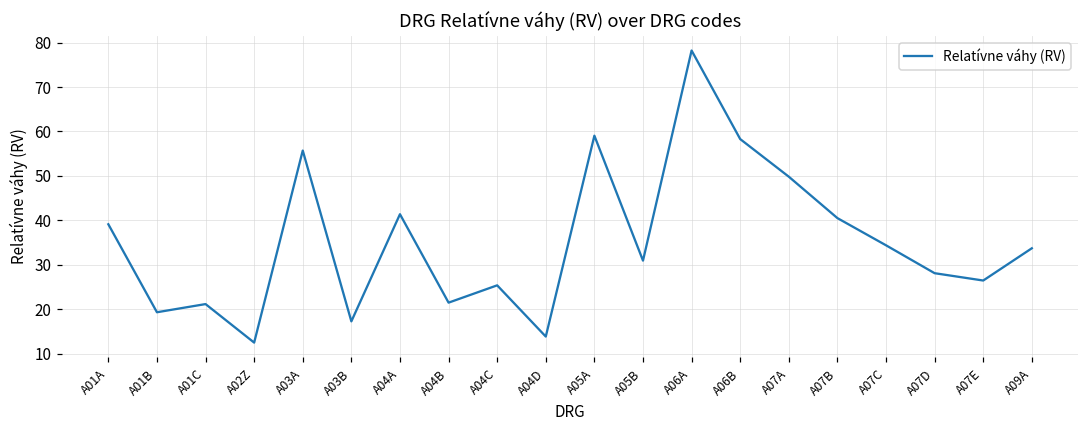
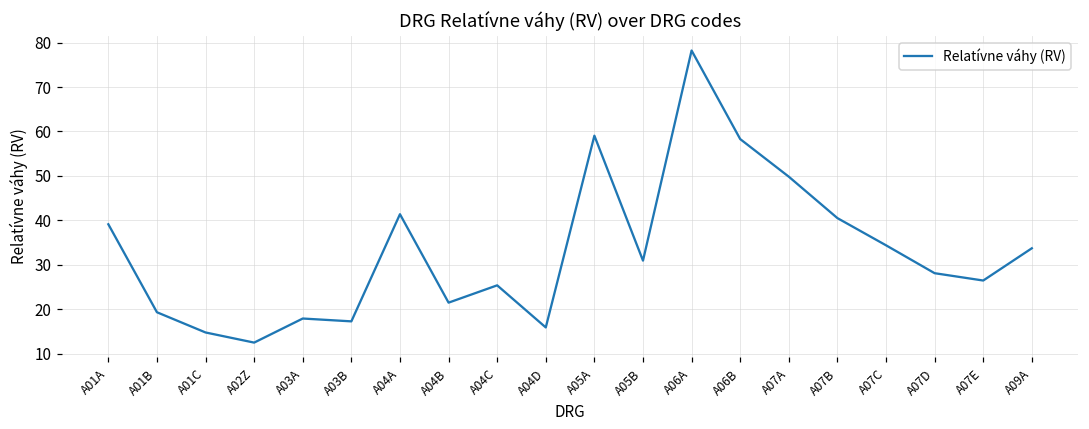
A01C: 21 -> 15
A03A: 56 -> 18
A04D: 14 -> 16
